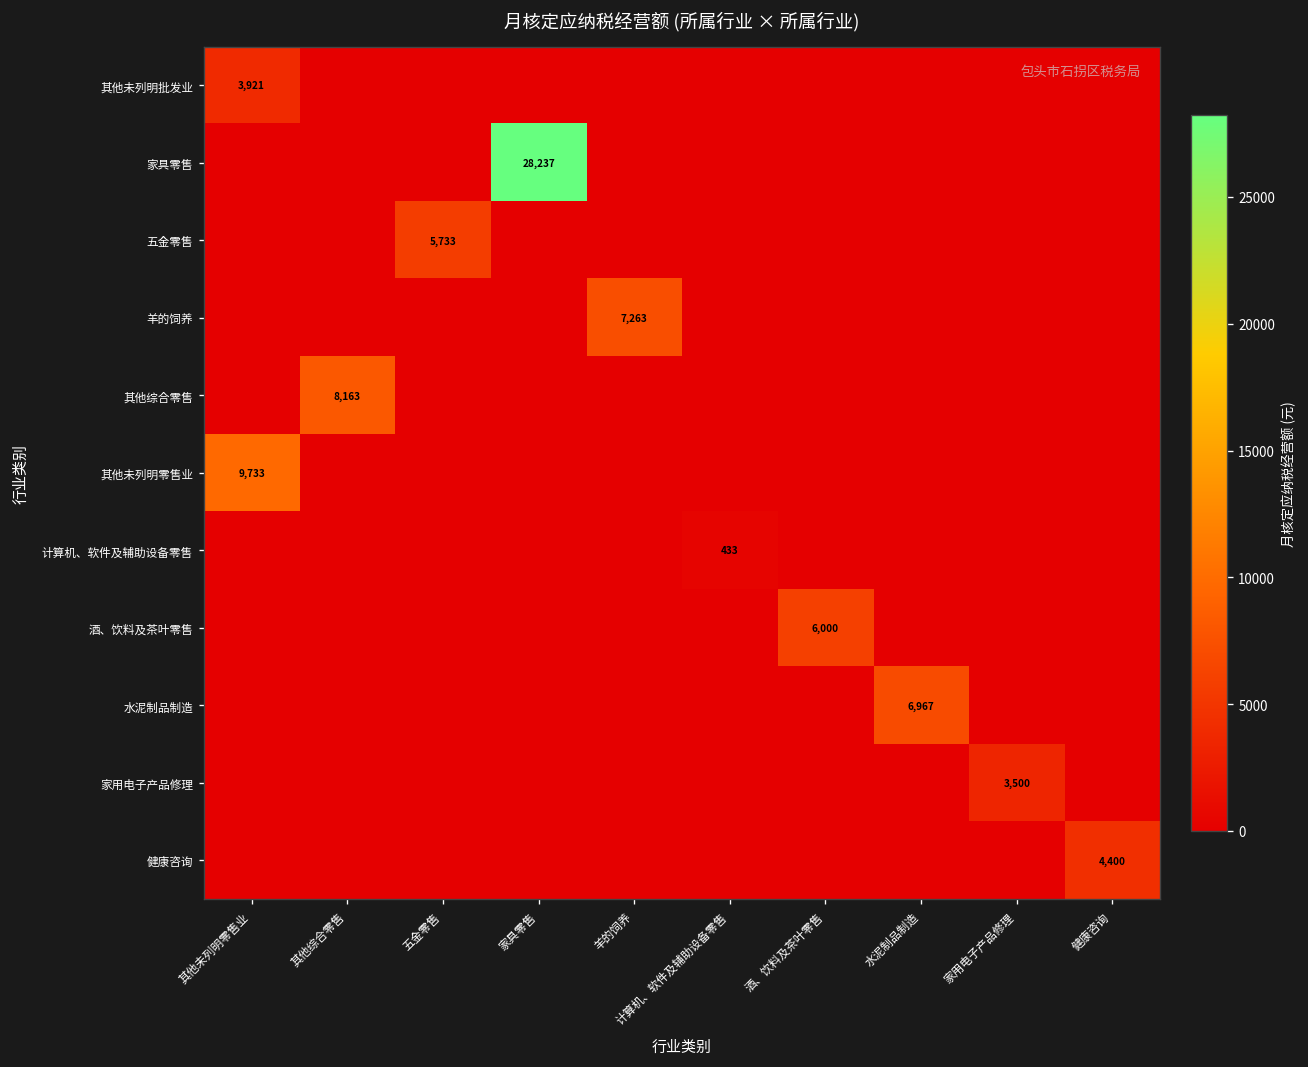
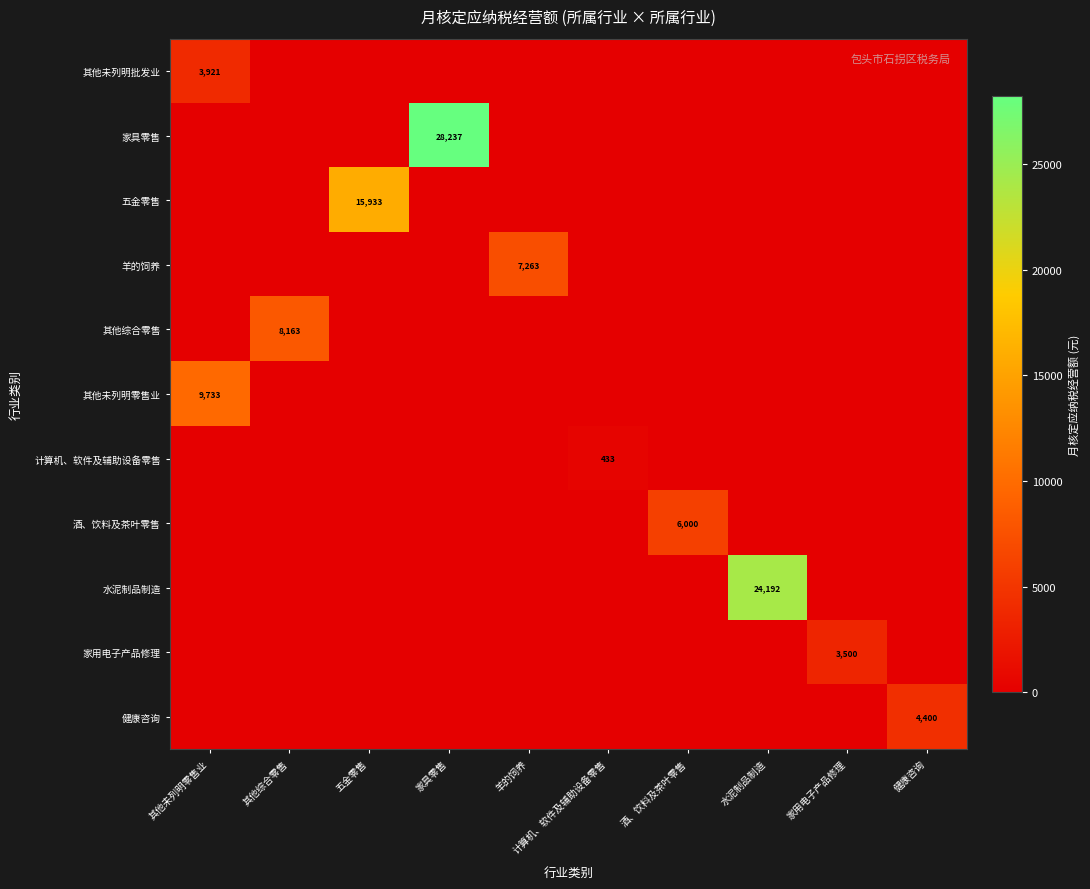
五金零售, 五金零售: 5,733 -> 15,933
水泥制品制造, 水泥制品制造: 6,967 -> 24,192
